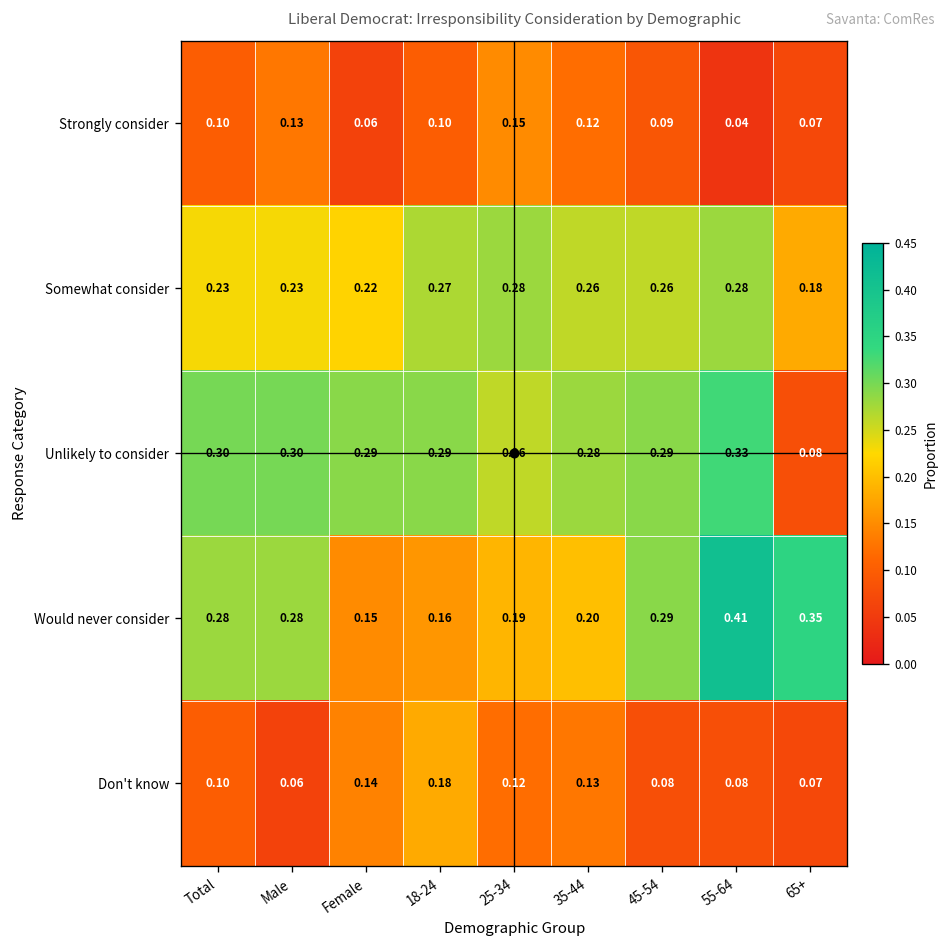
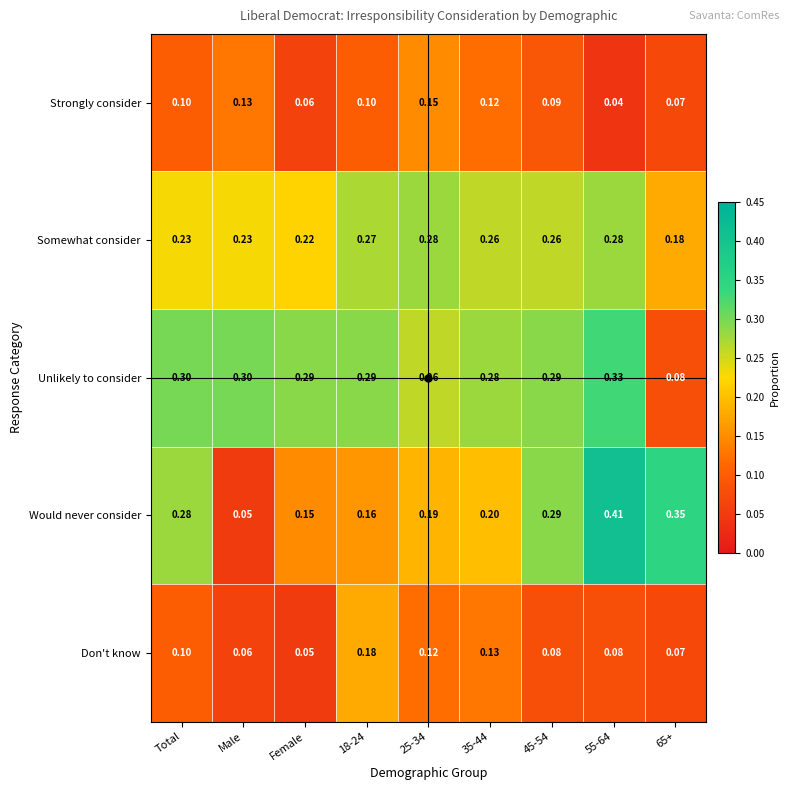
Would never consider, Male: 0.28 -> 0.05
Don't know, Female: 0.14 -> 0.05
